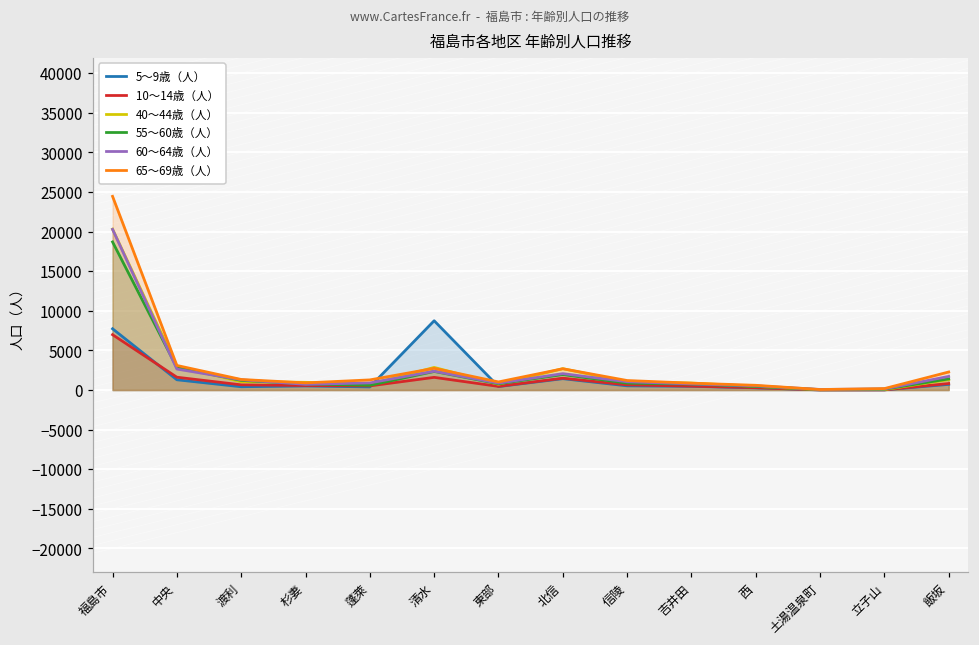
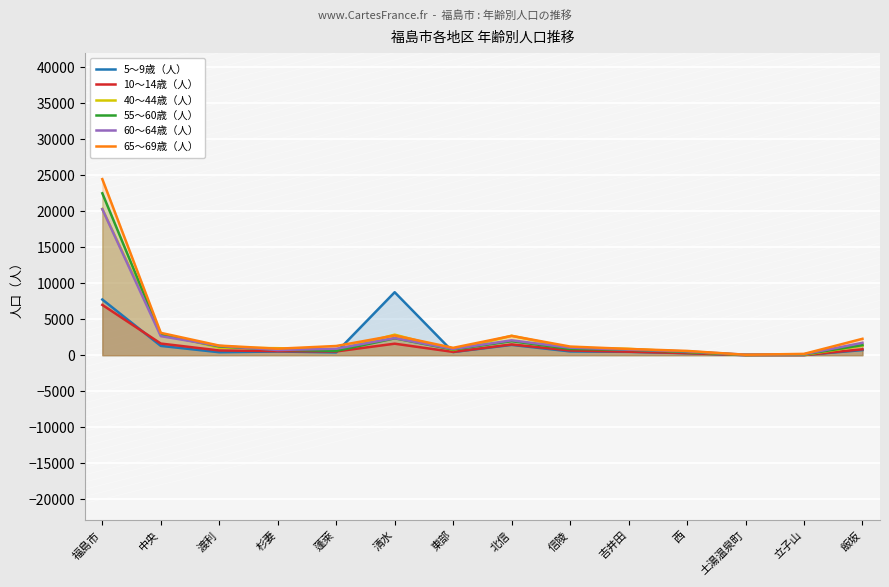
55～60歳（人）, 福島市: 19000 -> 22000
